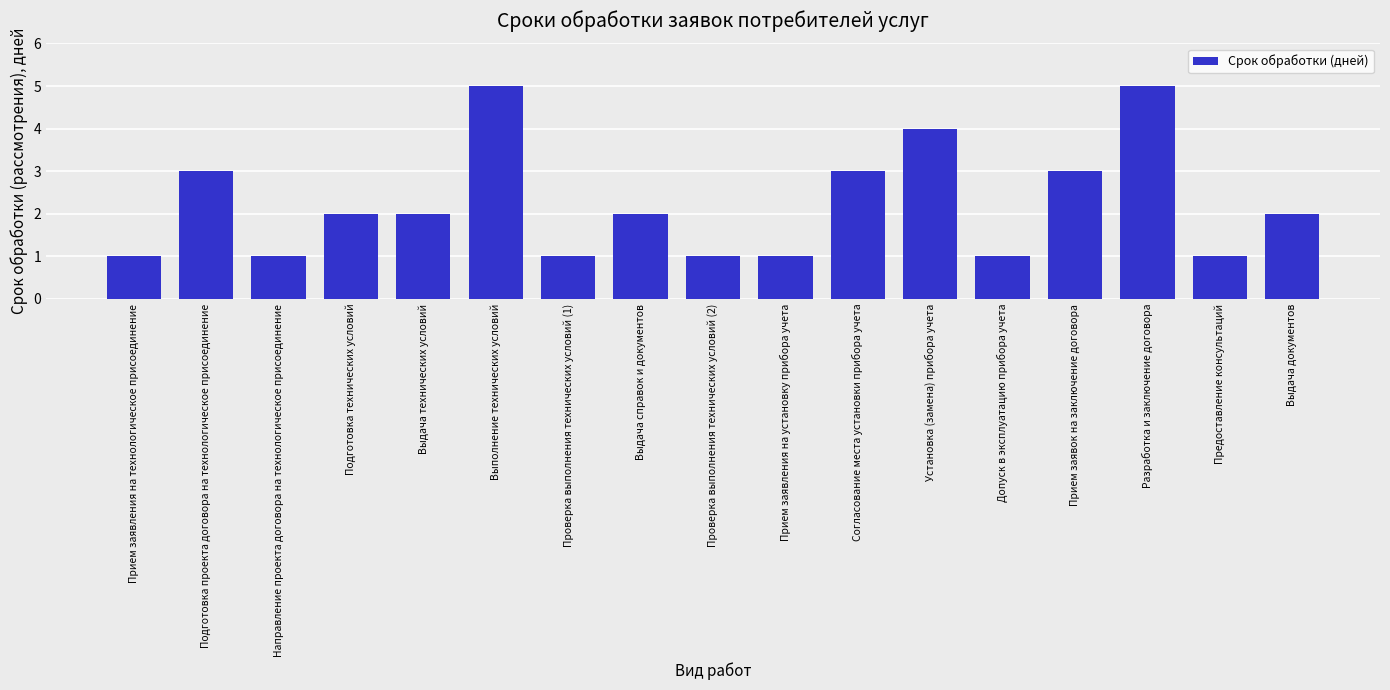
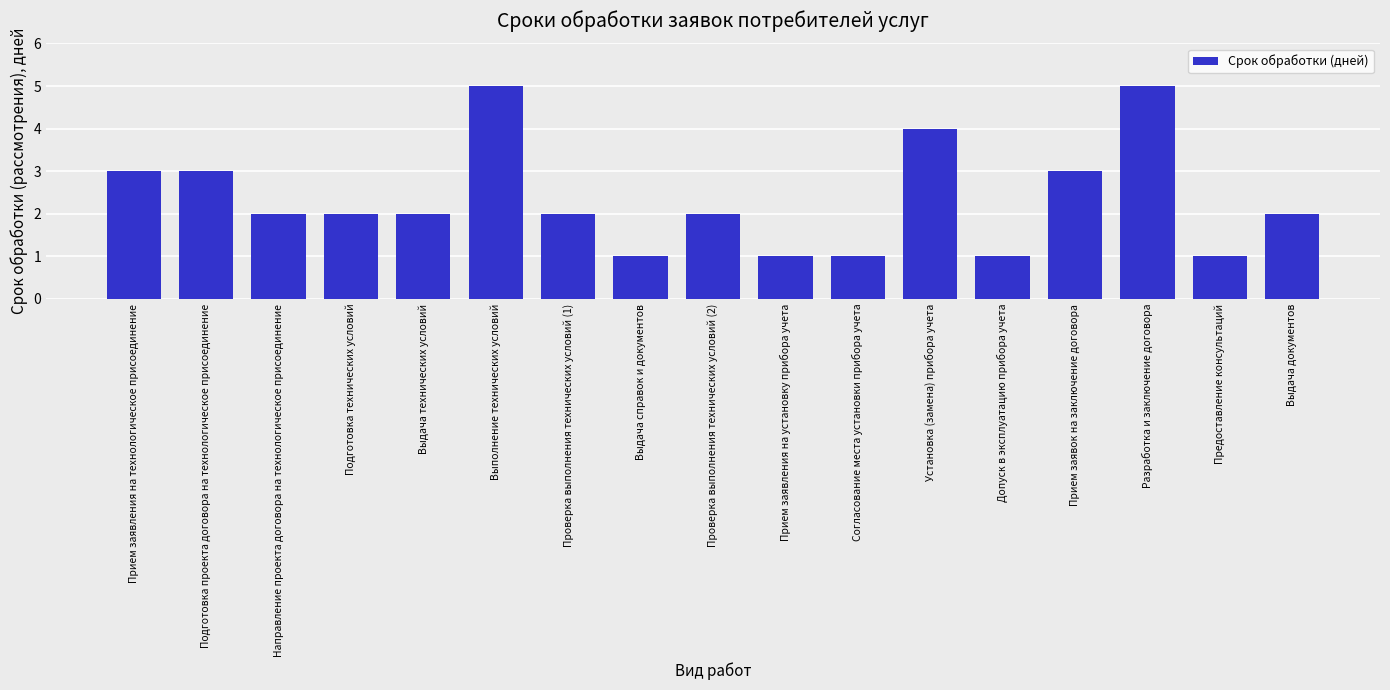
Прием заявления на технологическое присоединение: 1 -> 3
Направление проекта договора на технологическое присоединение: 1 -> 2
Проверка выполнения технических условий (1): 1 -> 2
Выдача справок и документов: 2 -> 1
Проверка выполнения технических условий (2): 1 -> 2
Согласование места установки прибора учета: 3 -> 1
